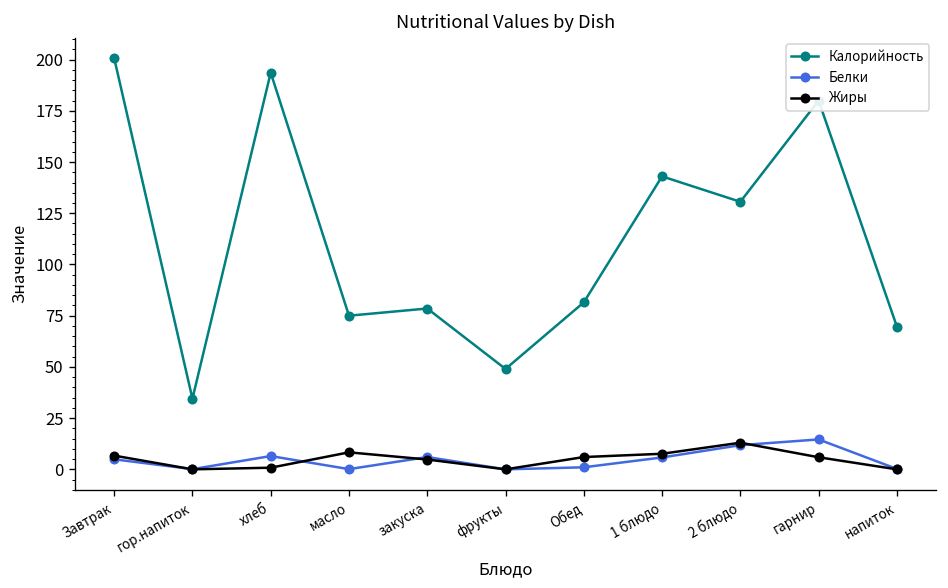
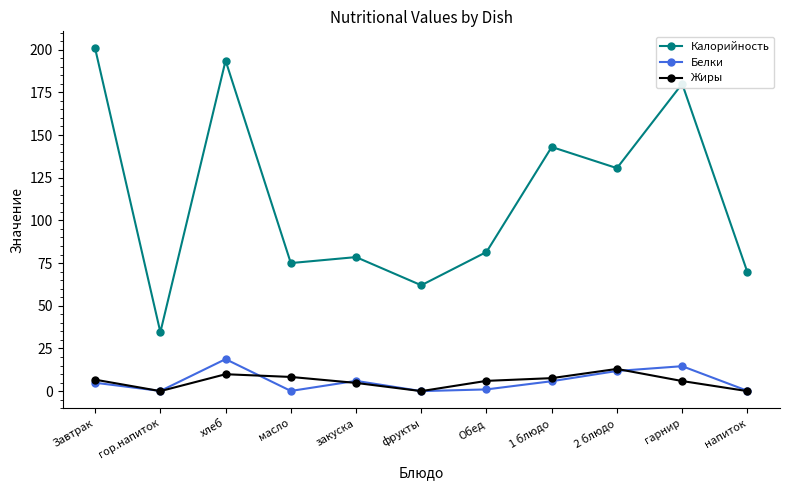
Белки, хлеб: 6 -> 19
Жиры, хлеб: 1 -> 10
Калорийность, фрукты: 49 -> 62
